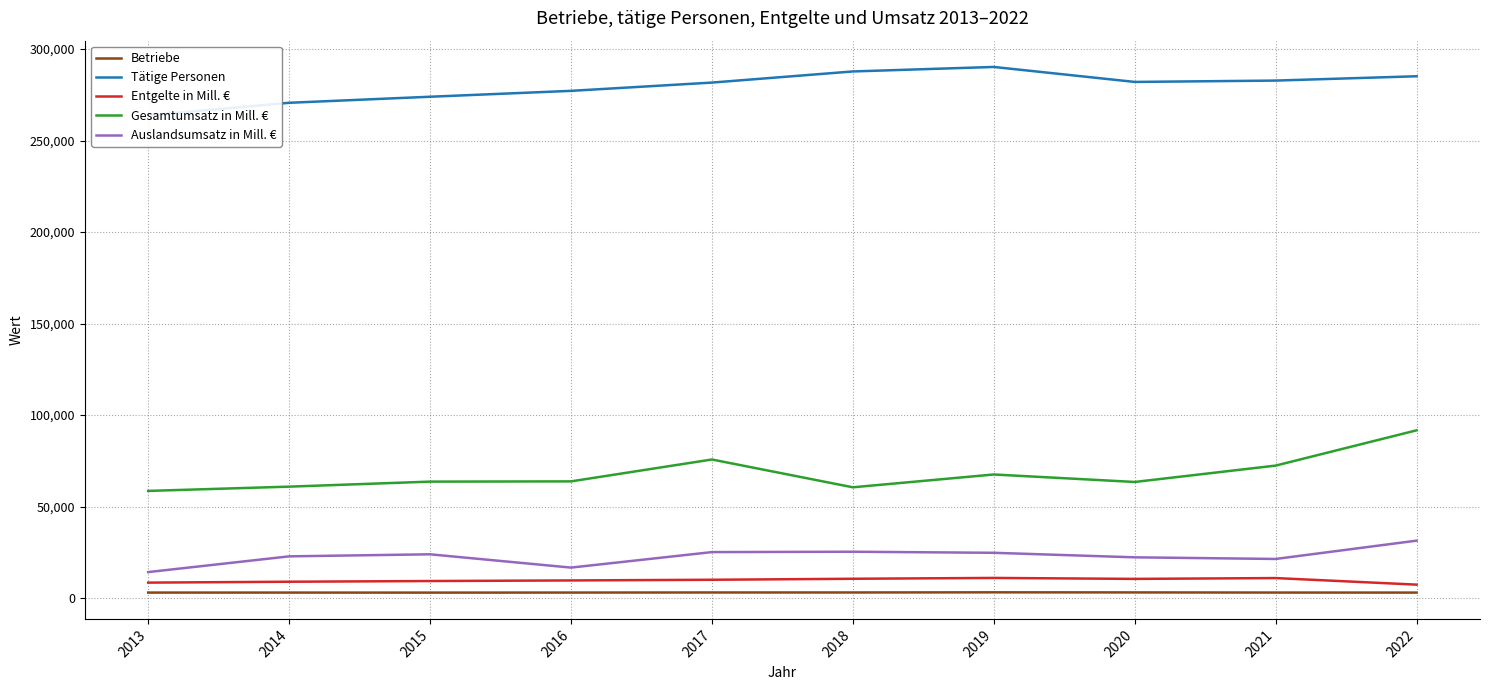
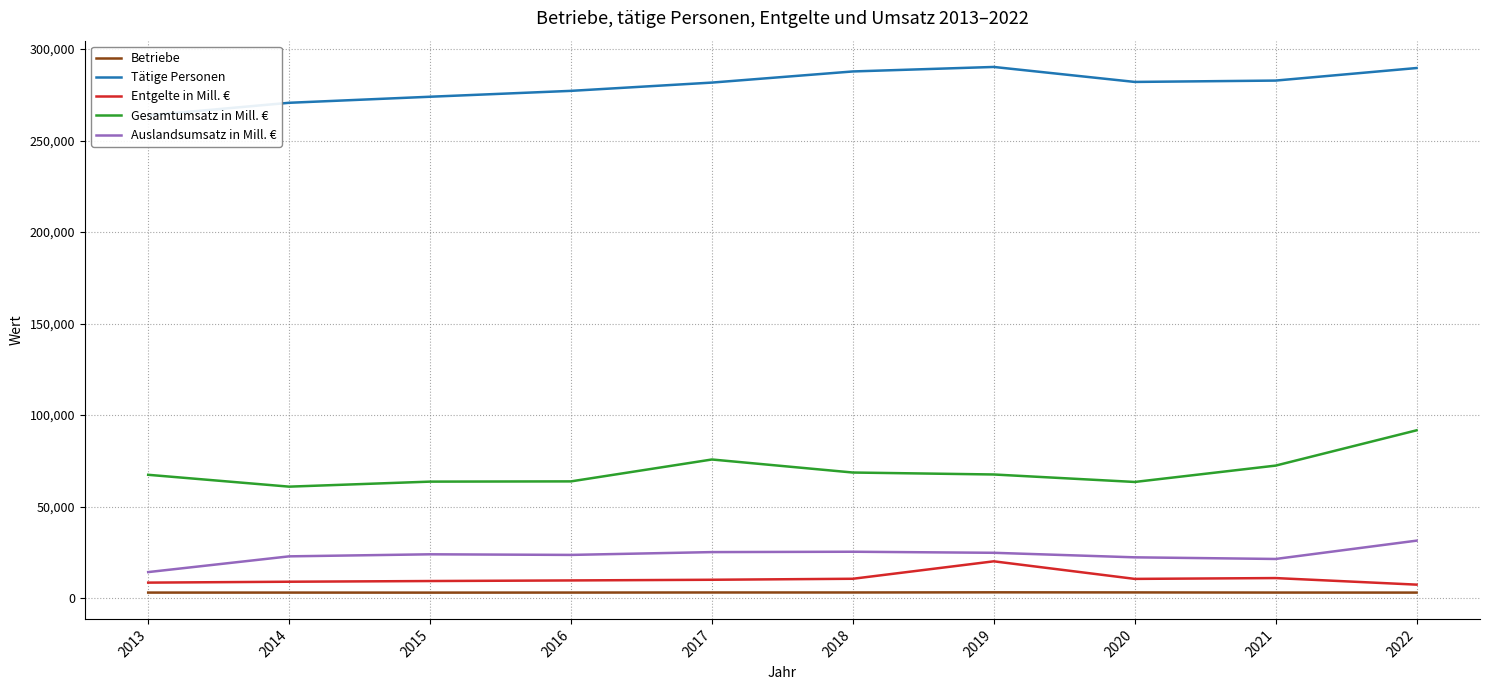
Gesamtumsatz in Mill. €, 2013: 59,000 -> 67,000
Auslandsumsatz in Mill. €, 2016: 17,000 -> 24,000
Gesamtumsatz in Mill. €, 2018: 61,000 -> 69,000
Entgelte in Mill. €, 2019: 11,000 -> 20,000
Tätige Personen, 2022: 285,000 -> 290,000
